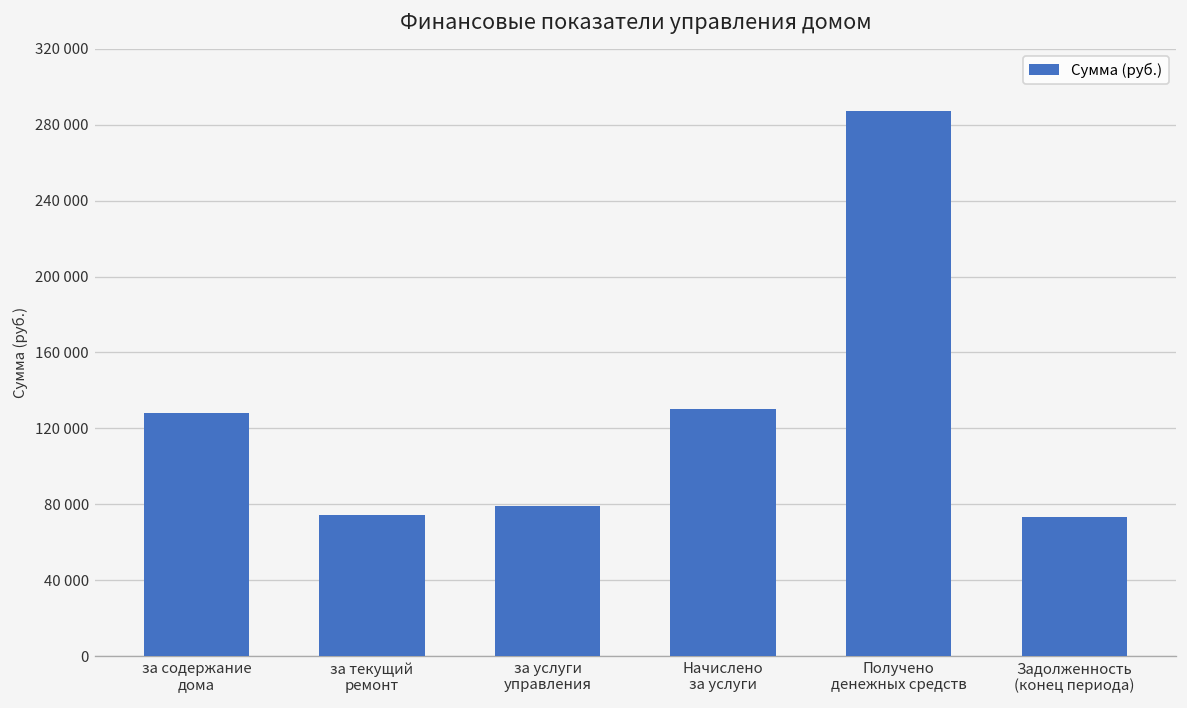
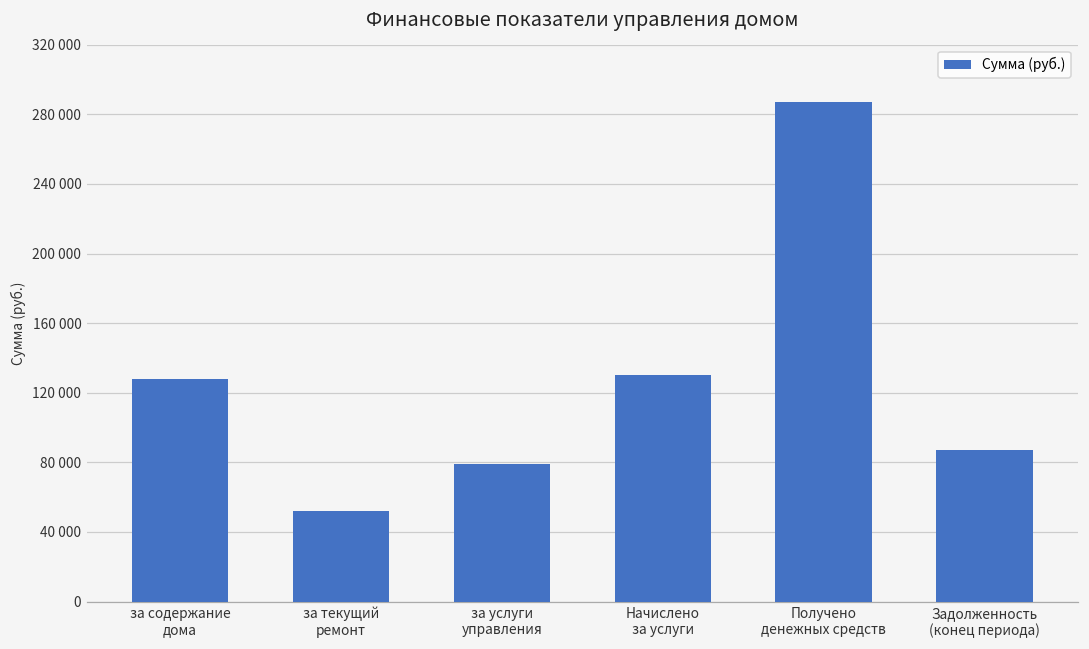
за текущий ремонт: 74000 -> 52000
Задолженность (конец периода): 73000 -> 87000
